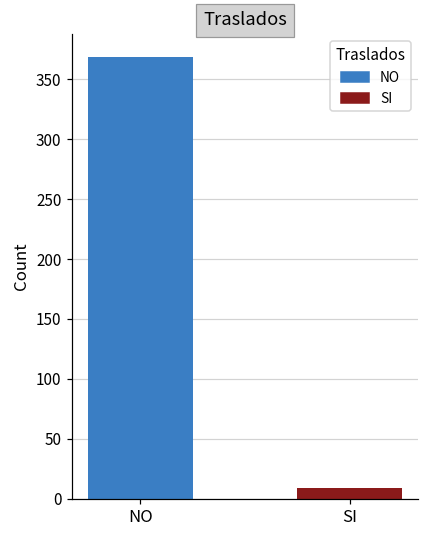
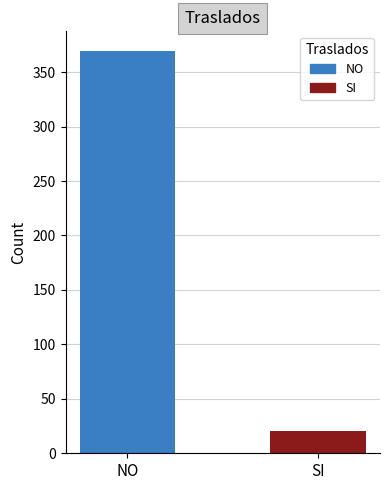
SI: 9 -> 20
